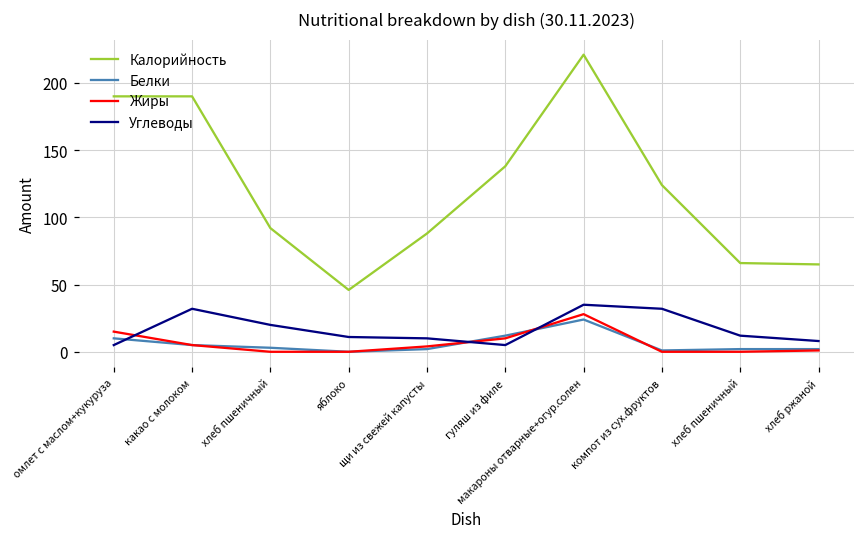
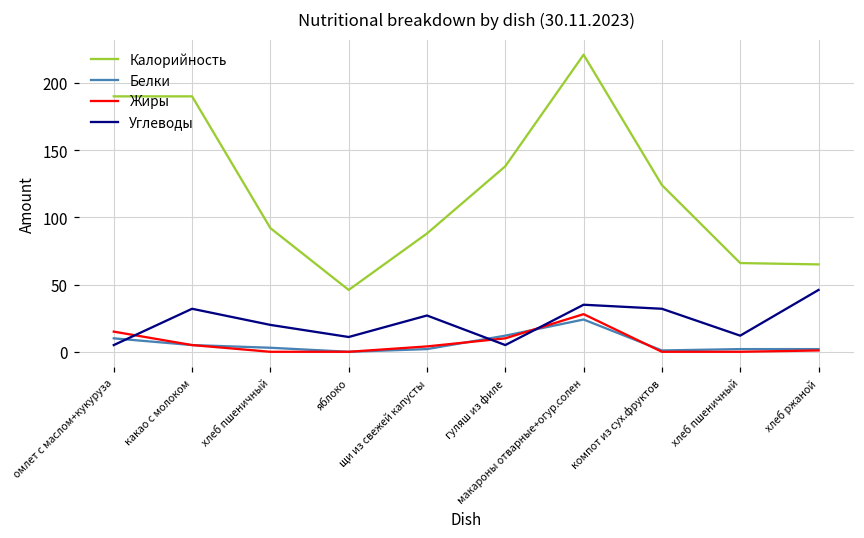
Углеводы, щи из свежей капусты: 10 -> 27
Углеводы, хлеб ржаной: 8 -> 46
